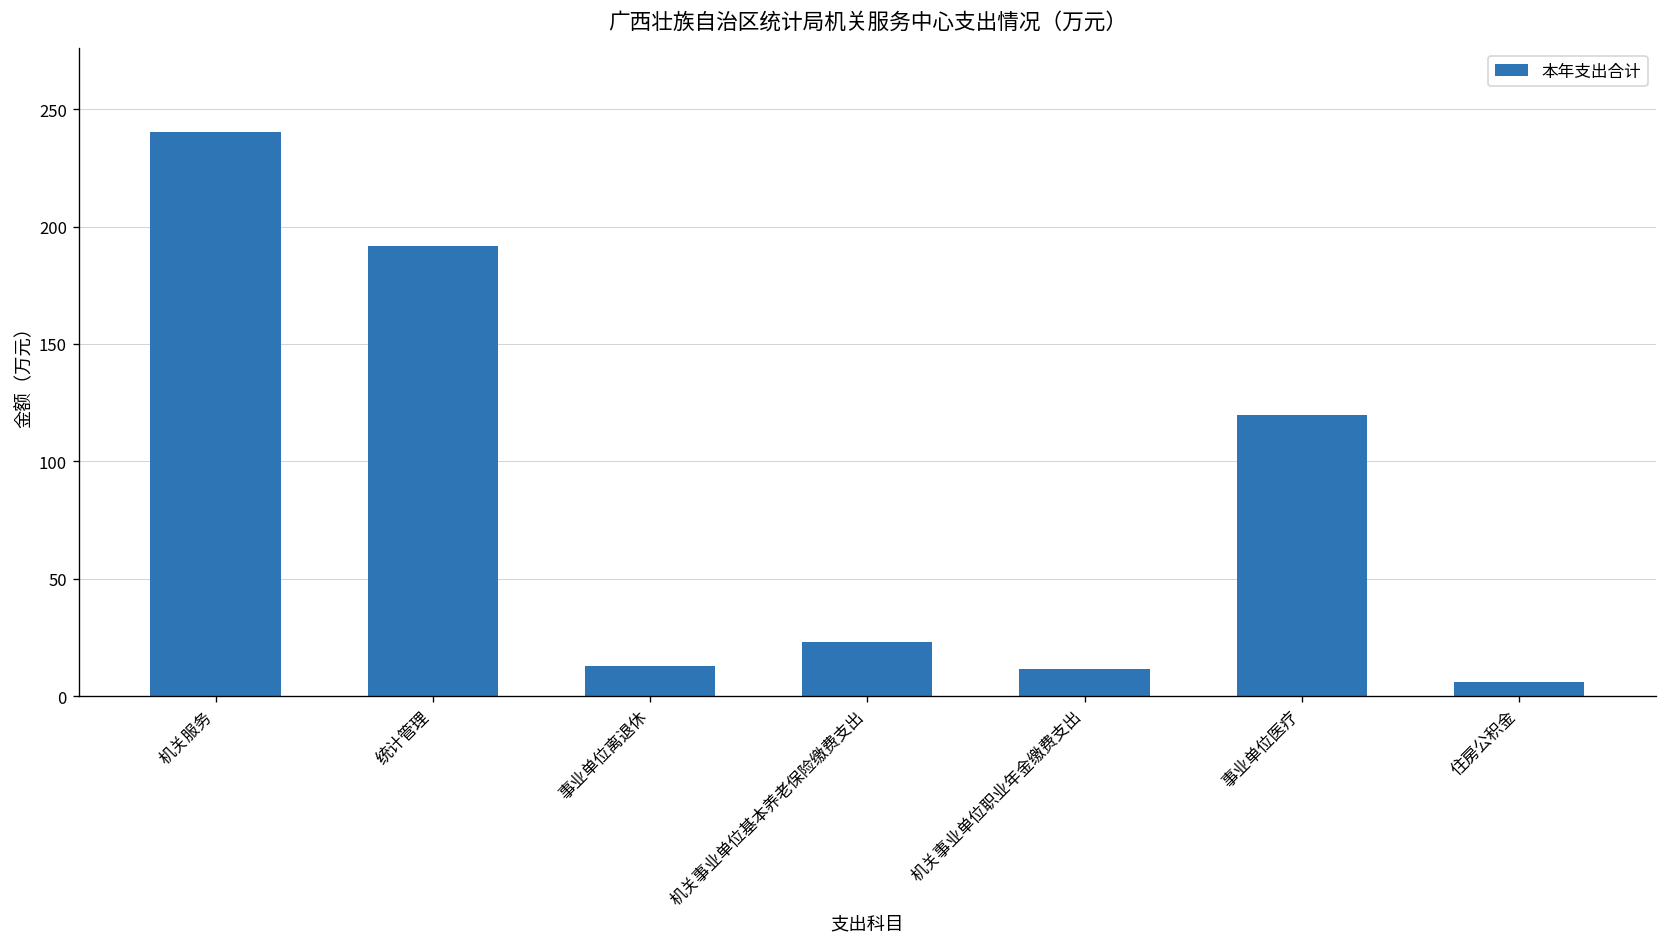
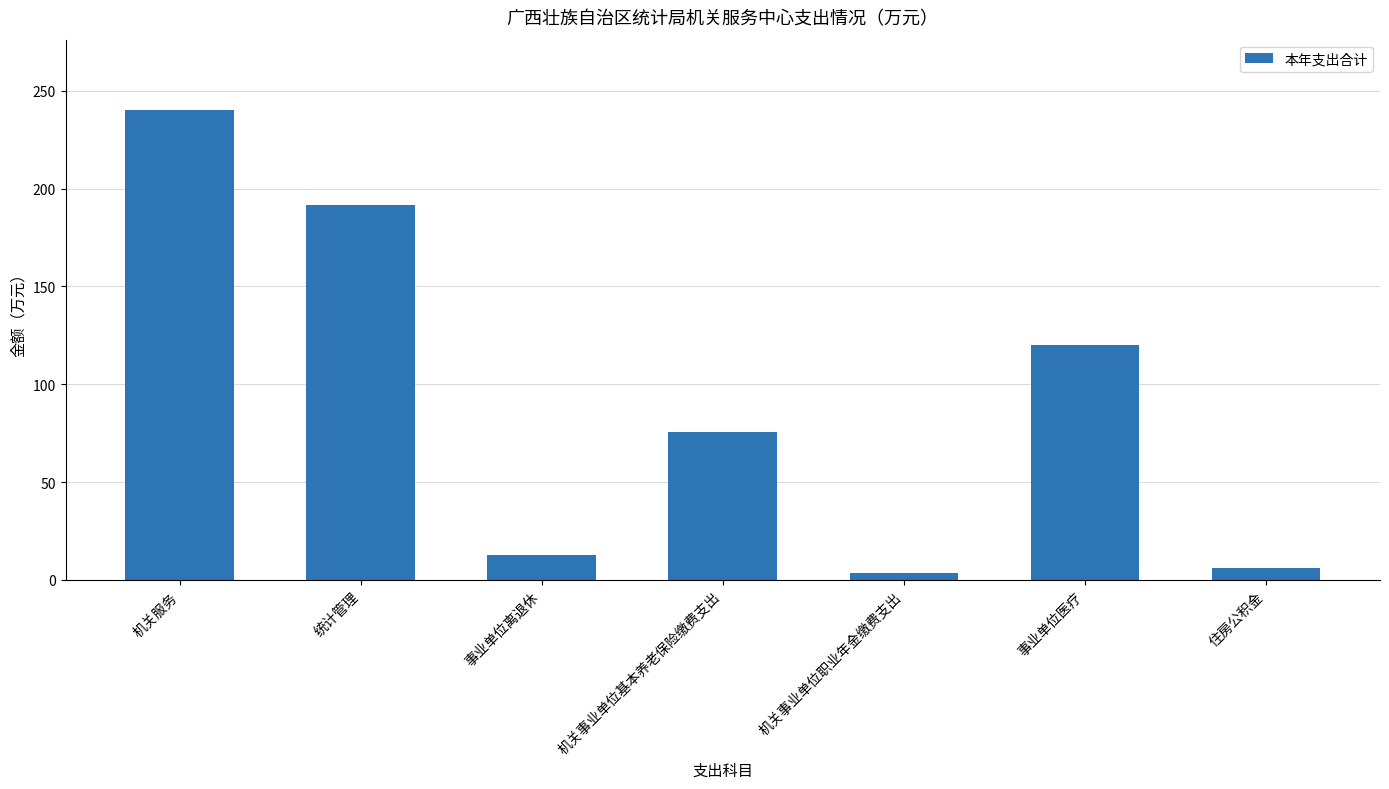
机关事业单位基本养老保险缴费支出: 23 -> 75
机关事业单位职业年金缴费支出: 11 -> 3
